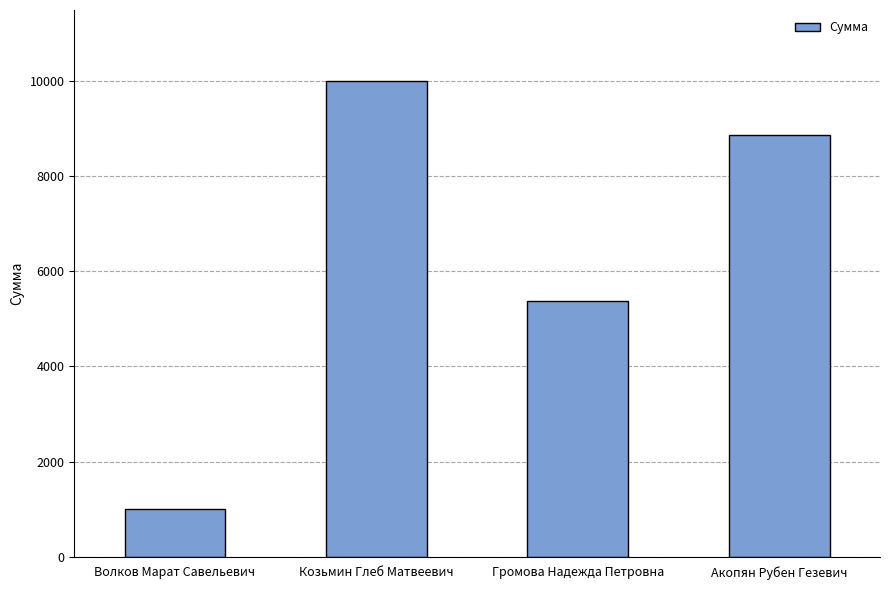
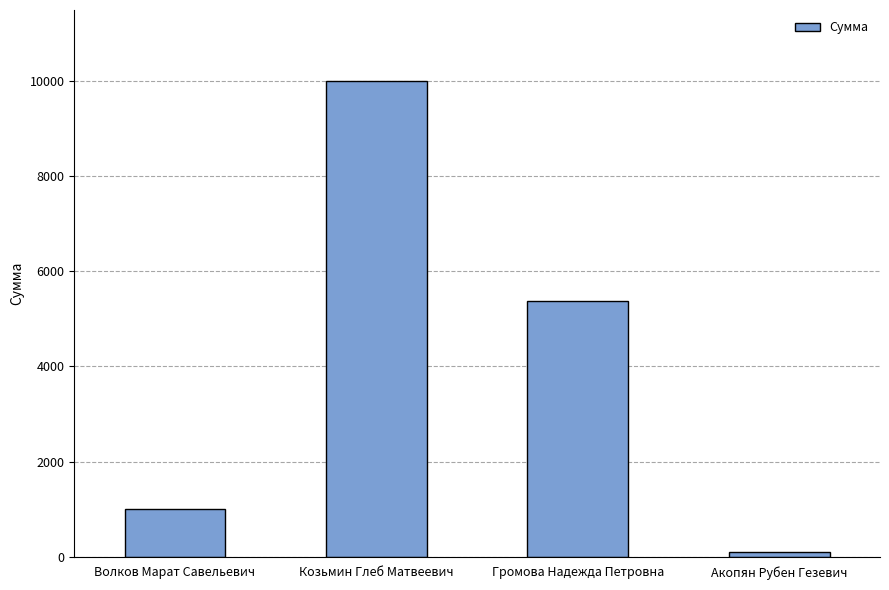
Акопян Рубен Гезевич: 8900 -> 100
